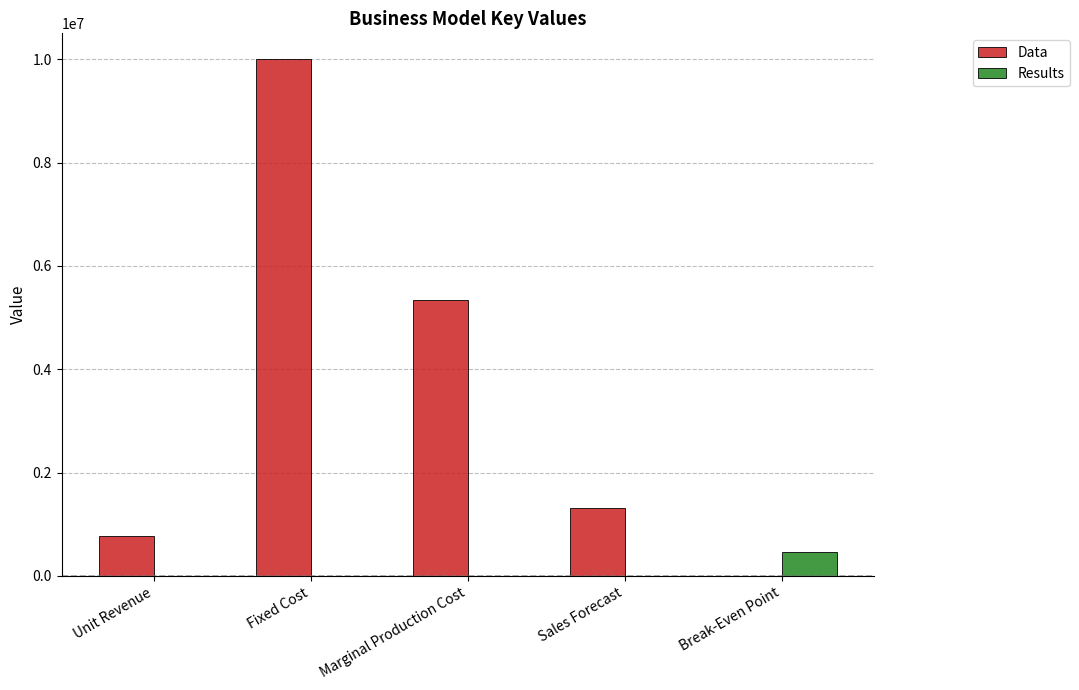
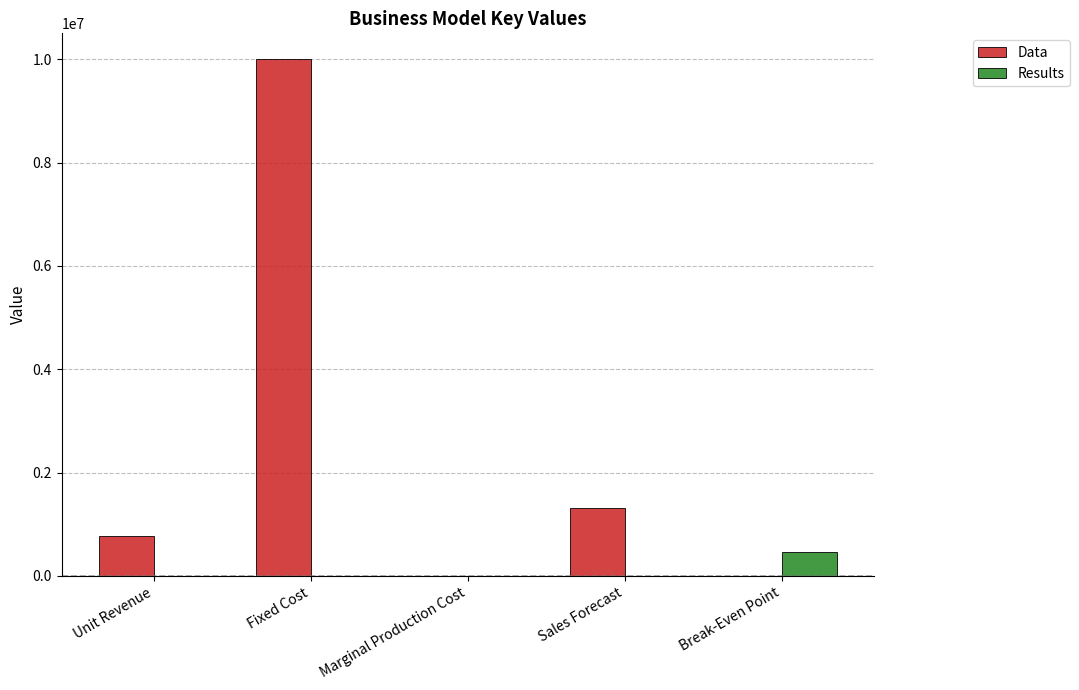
Data, Marginal Production Cost: 5300000 -> 0
